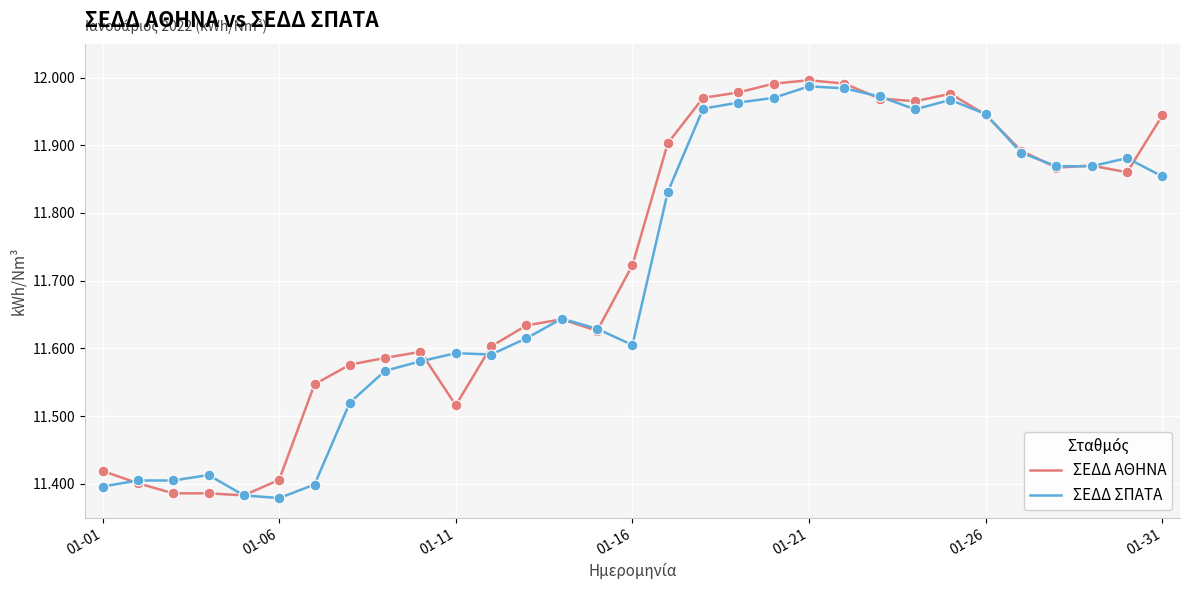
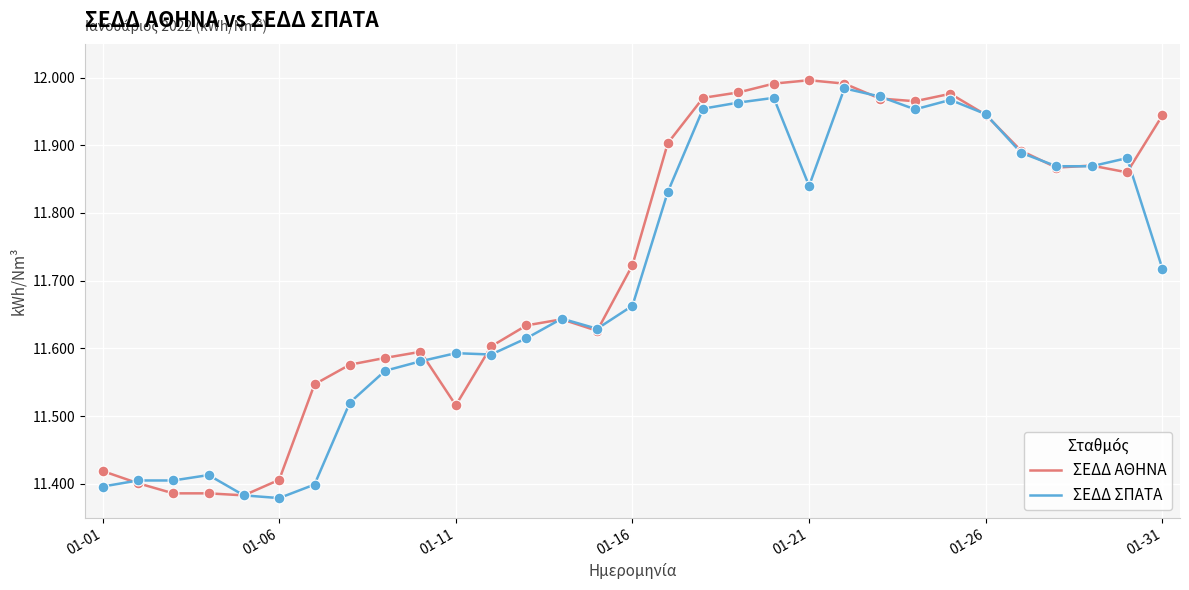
ΣΕΔΔ ΣΠΑΤΑ, 01-16: 11.61 -> 11.66
ΣΕΔΔ ΣΠΑΤΑ, 01-21: 11.99 -> 11.84
ΣΕΔΔ ΣΠΑΤΑ, 01-31: 11.85 -> 11.72
